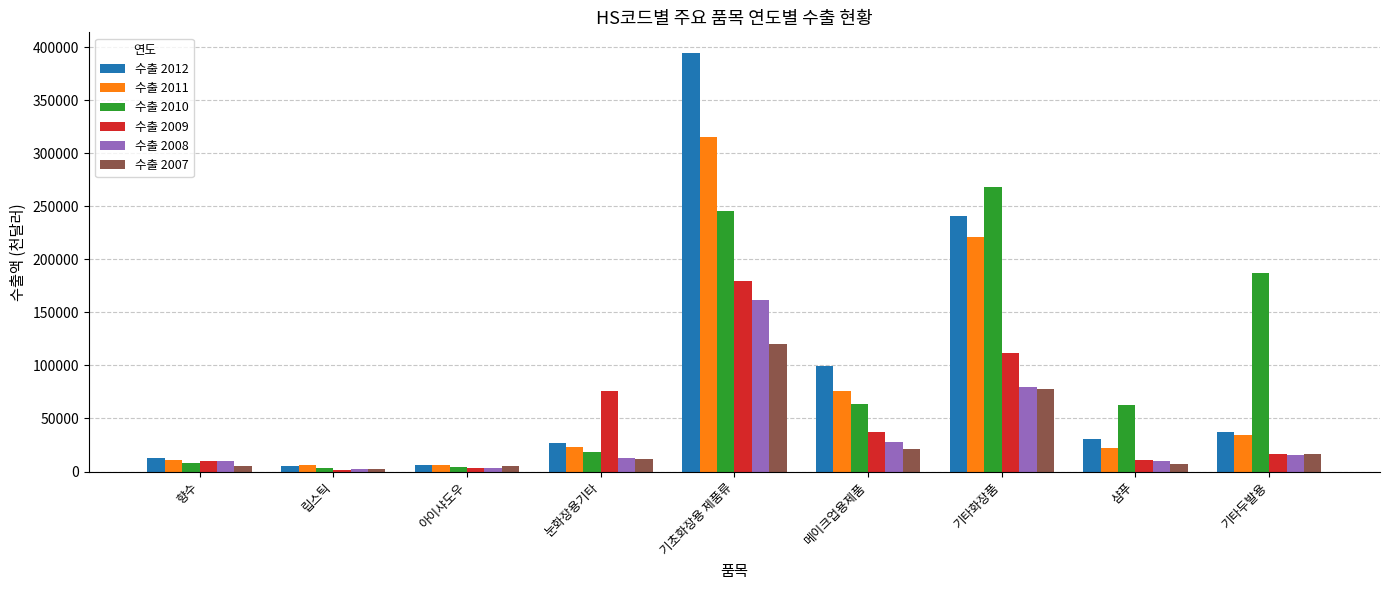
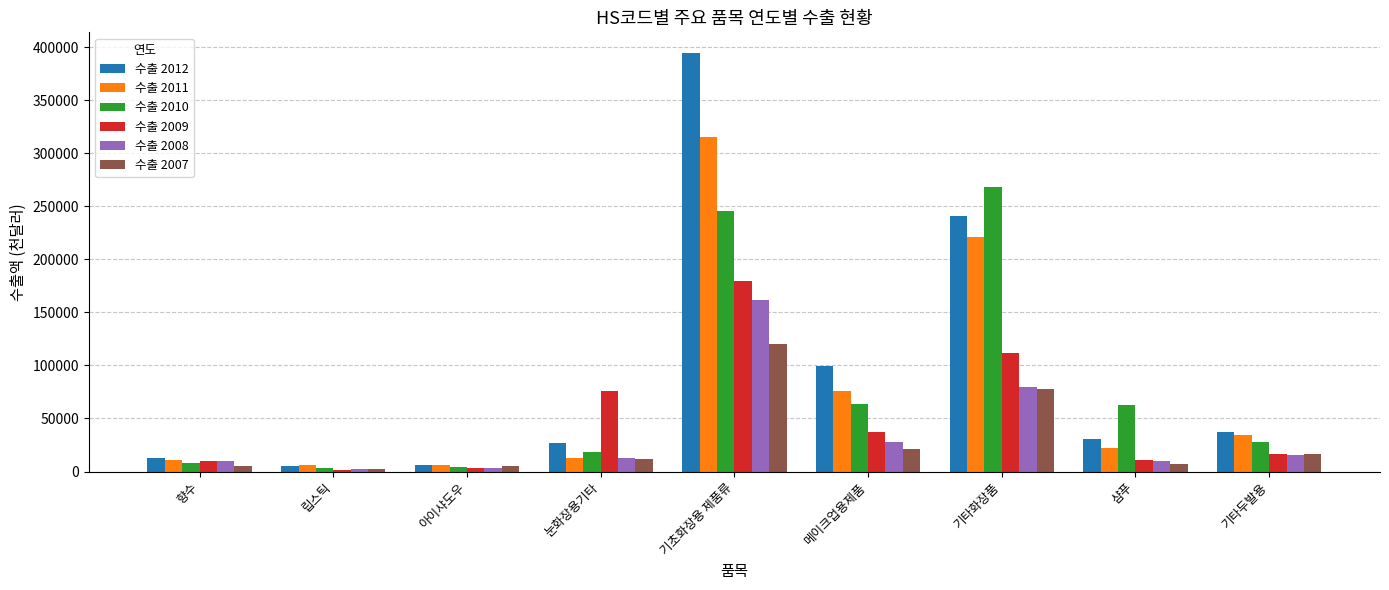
수출 2011, 눈화장용기타: 24000 -> 13000
수출 2010, 기타두발용: 187000 -> 28000
